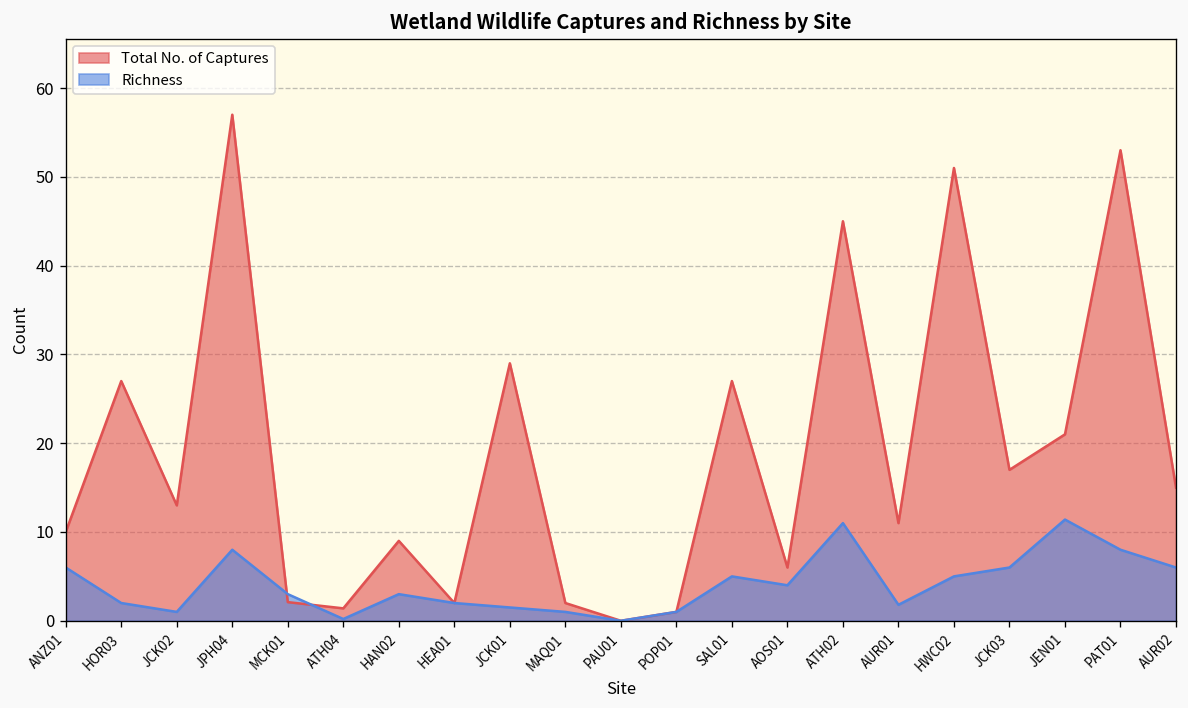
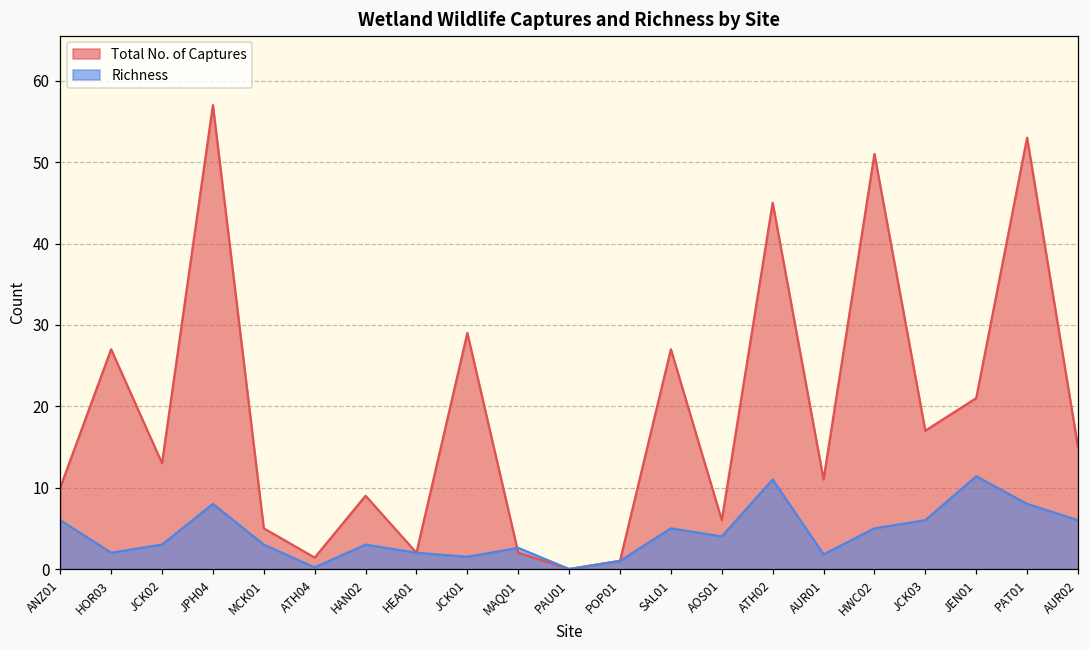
Richness, JCK02: 1 -> 3
Total No. of Captures, MCK01: 2 -> 5
Richness, MAQ01: 1 -> 3
